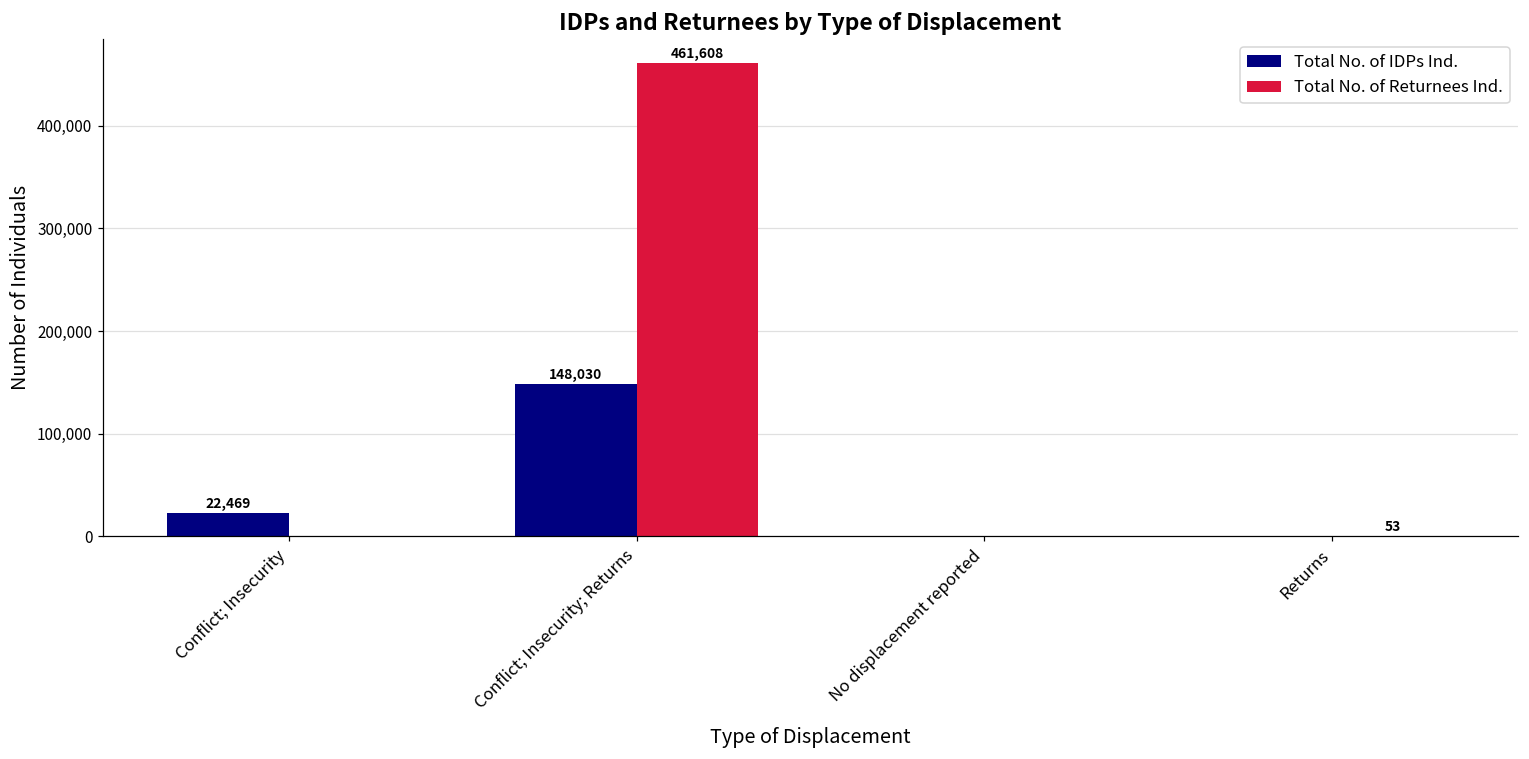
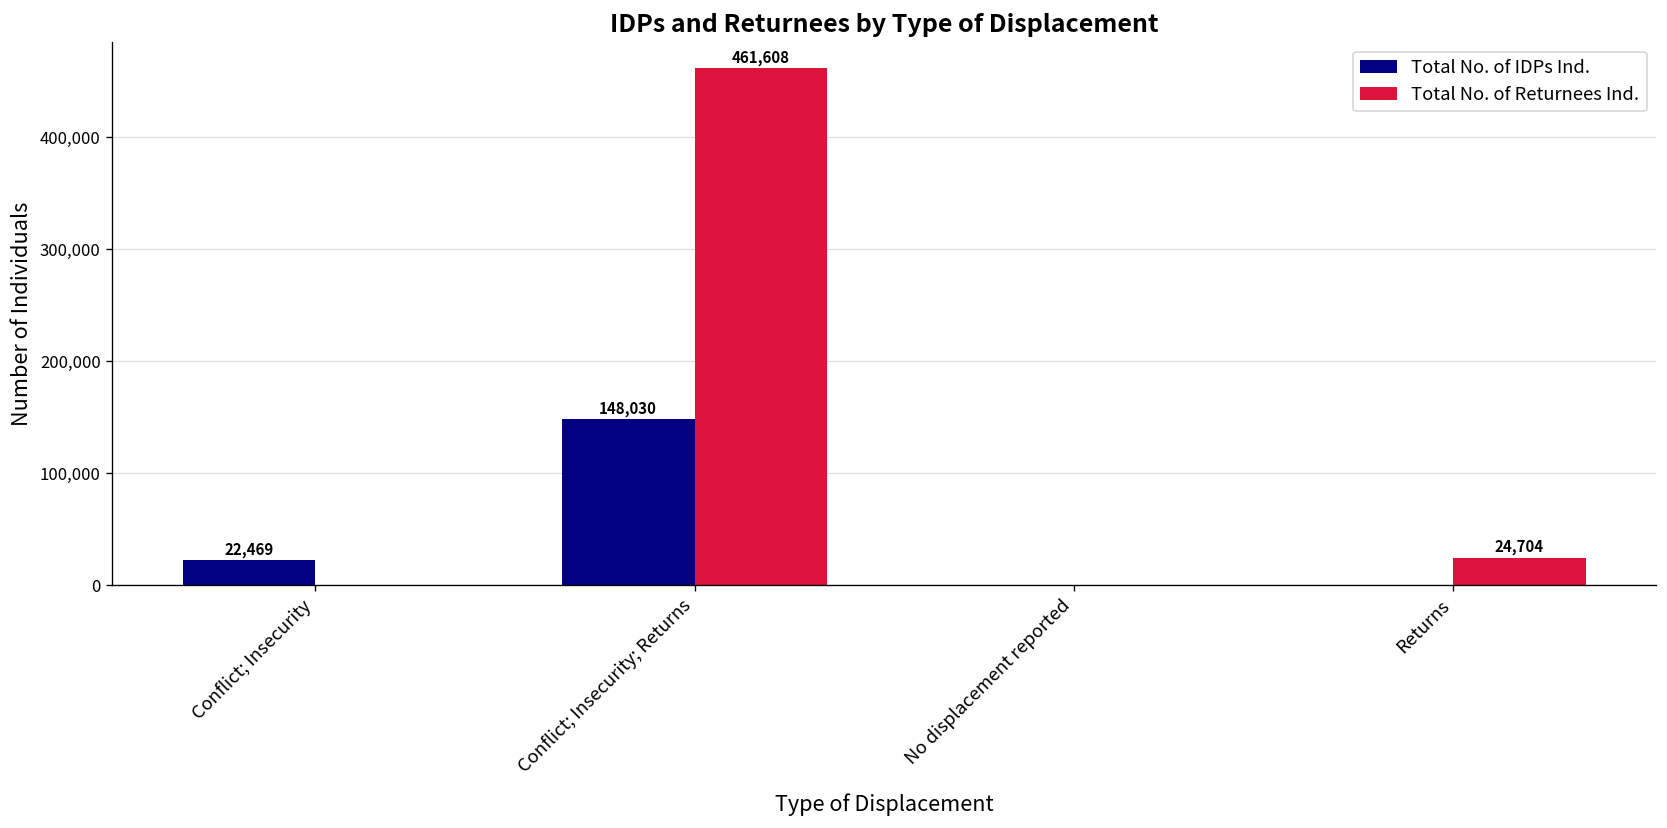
Total No. of Returnees Ind., Returns: 53 -> 24,704
